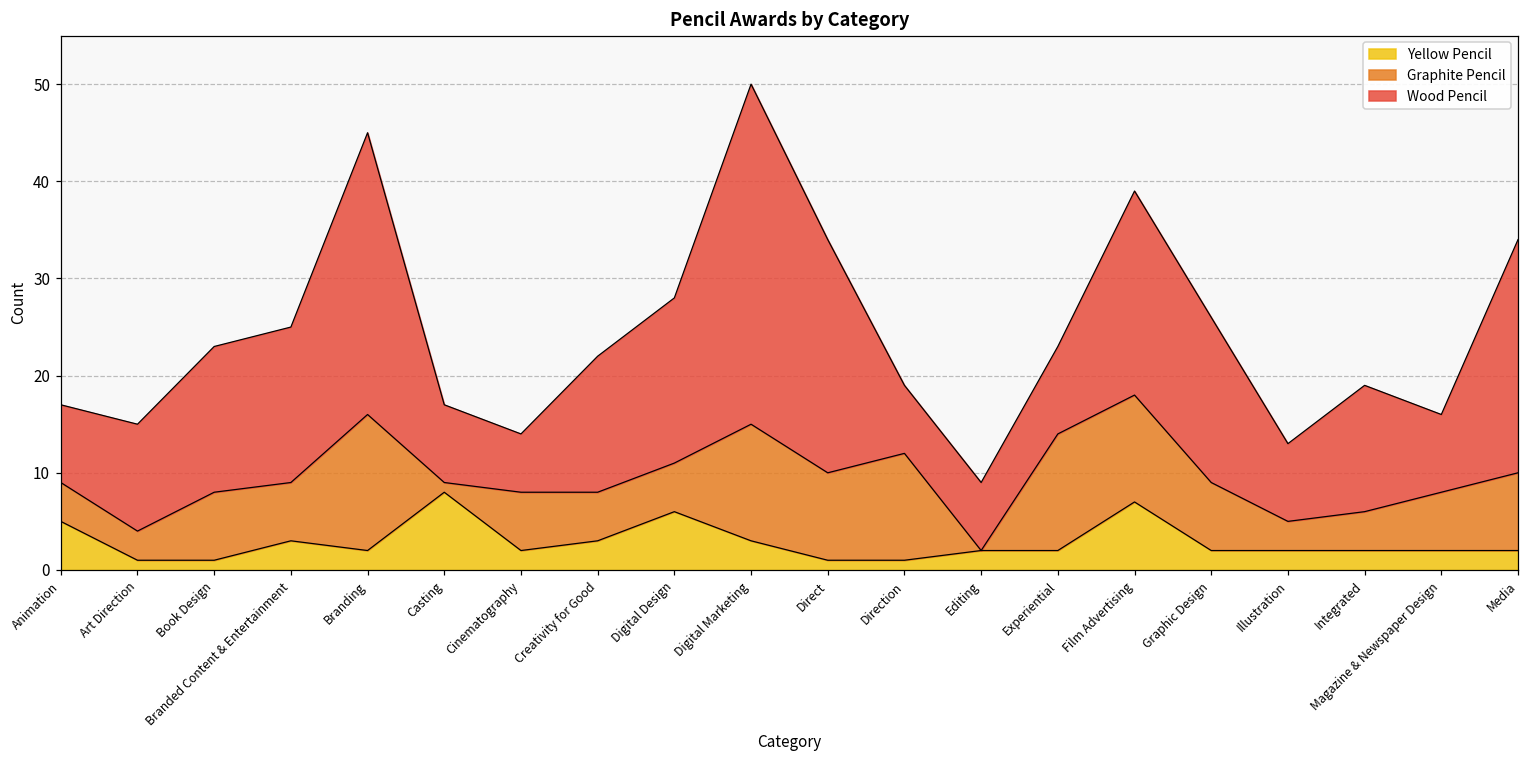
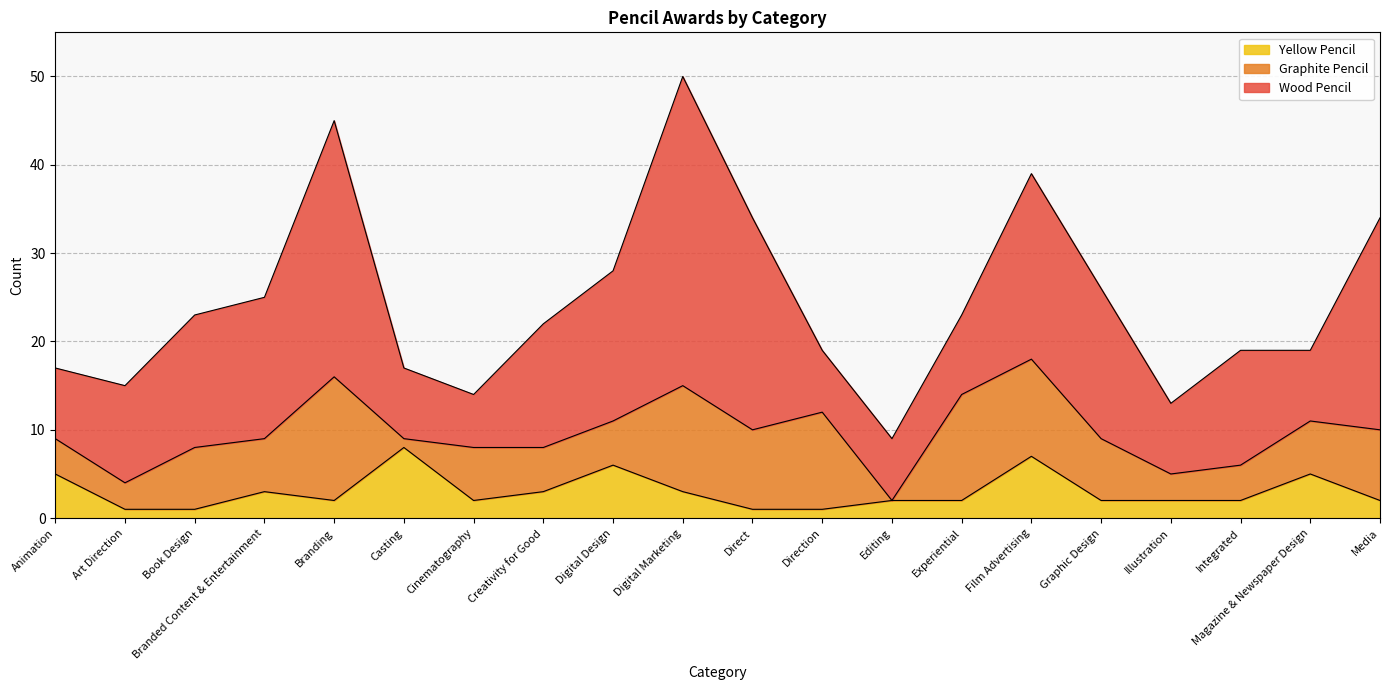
Yellow Pencil, Magazine & Newspaper Design: 2 -> 5
